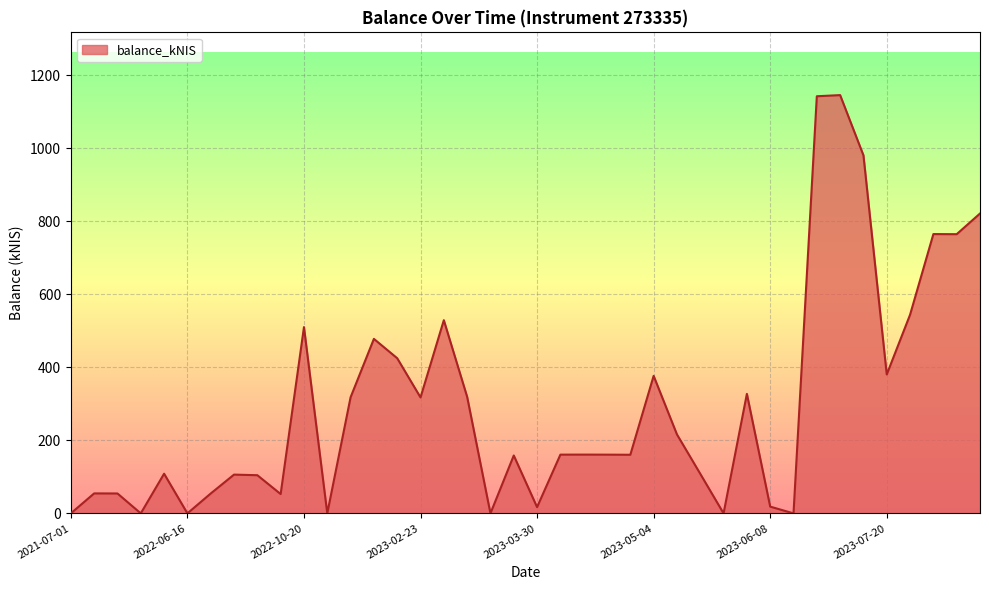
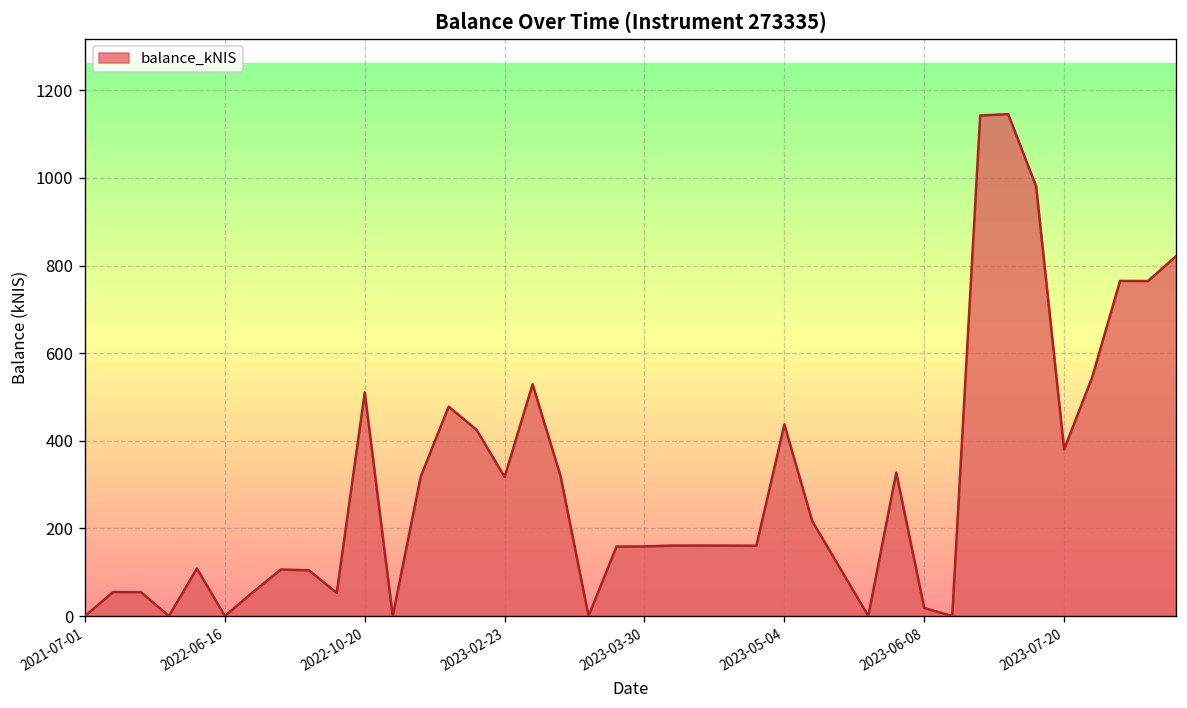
2023-03-30: 20 -> 160
2023-05-04: 380 -> 440
